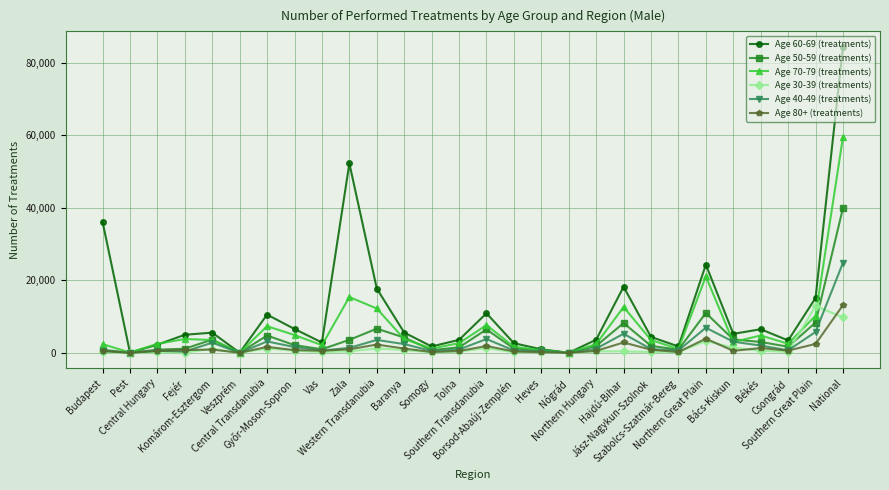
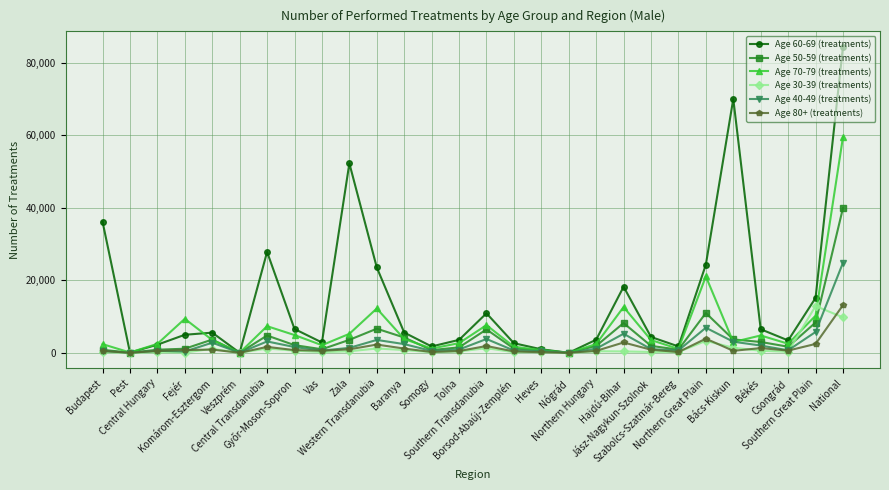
Age 70-79 (treatments), Fejér: 4,000 -> 9,000
Age 60-69 (treatments), Central Transdanubia: 11,000 -> 28,000
Age 70-79 (treatments), Zala: 15,000 -> 5,000
Age 60-69 (treatments), Western Transdanubia: 18,000 -> 24,000
Age 60-69 (treatments), Bács-Kiskun: 5,000 -> 70,000
